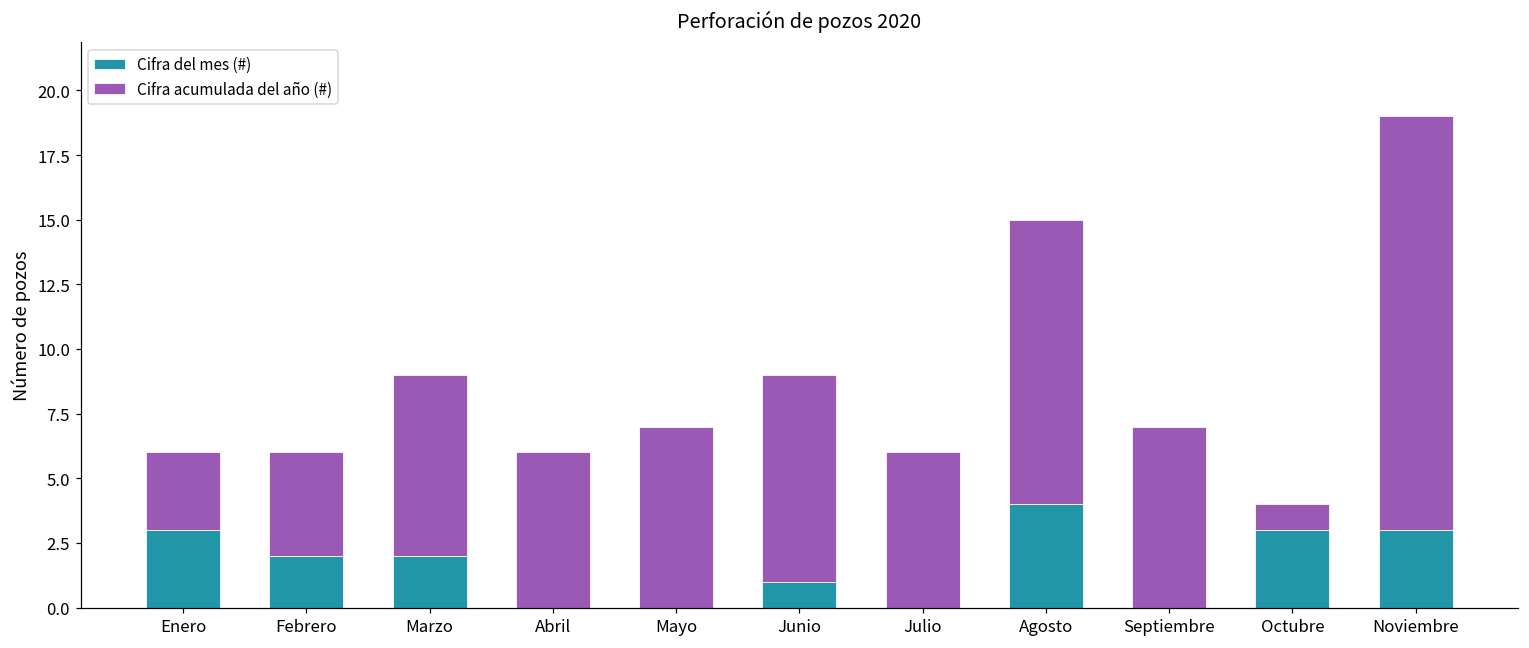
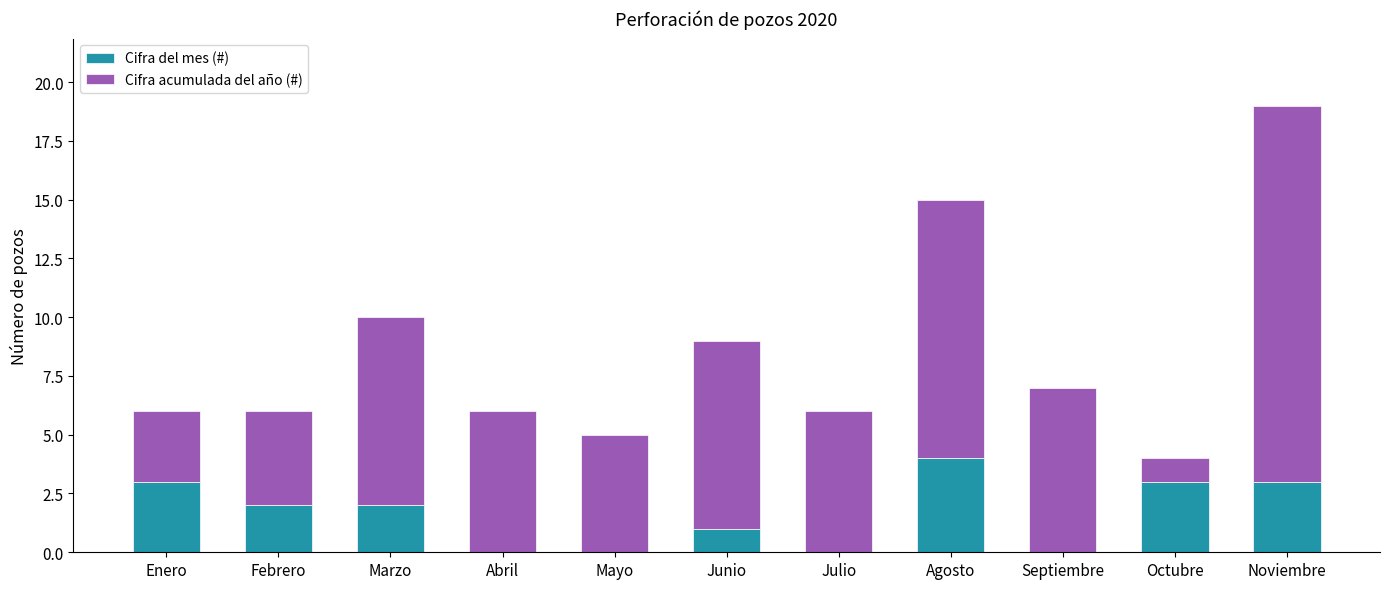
Cifra acumulada del año (#), Marzo: 7 -> 8
Cifra acumulada del año (#), Mayo: 7 -> 5
